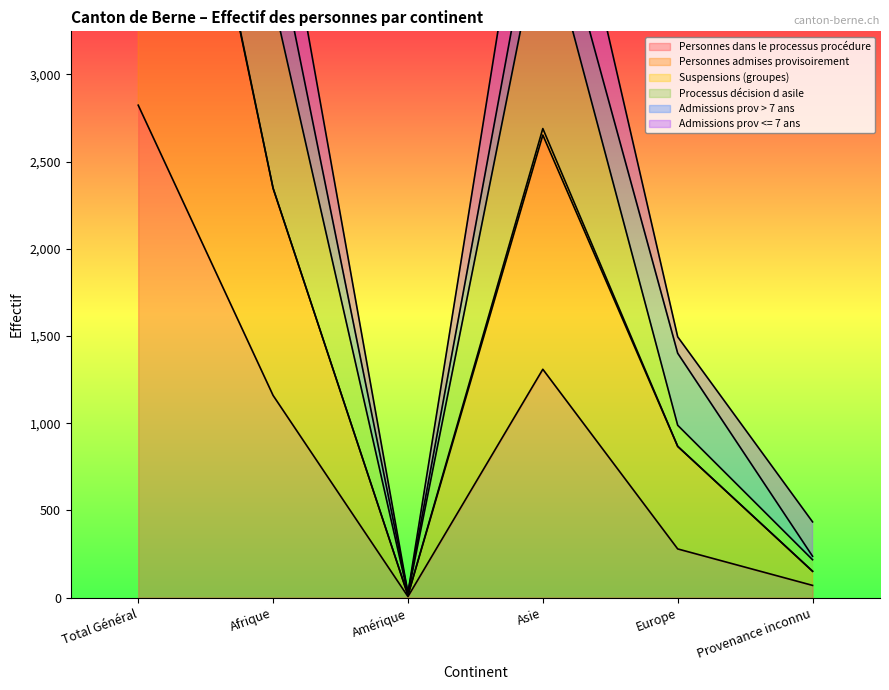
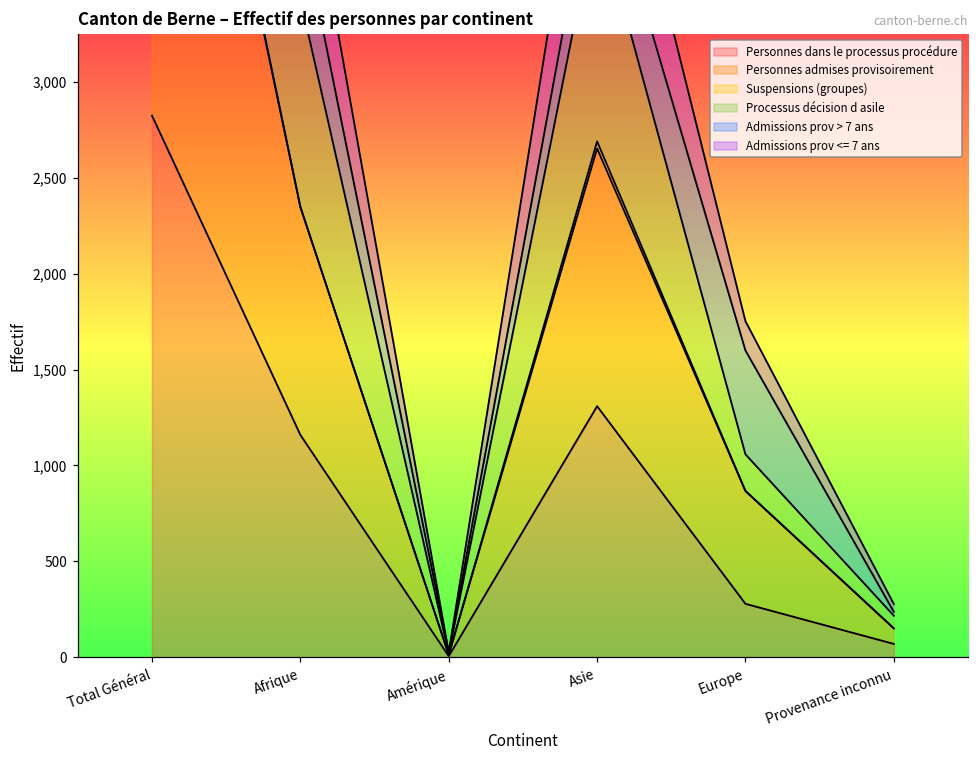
Processus décision d asile, Europe: 120 -> 190
Admissions prov > 7 ans, Europe: 410 -> 540
Admissions prov <= 7 ans, Europe: 90 -> 150
Admissions prov <= 7 ans, Provenance inconnu: 200 -> 40
